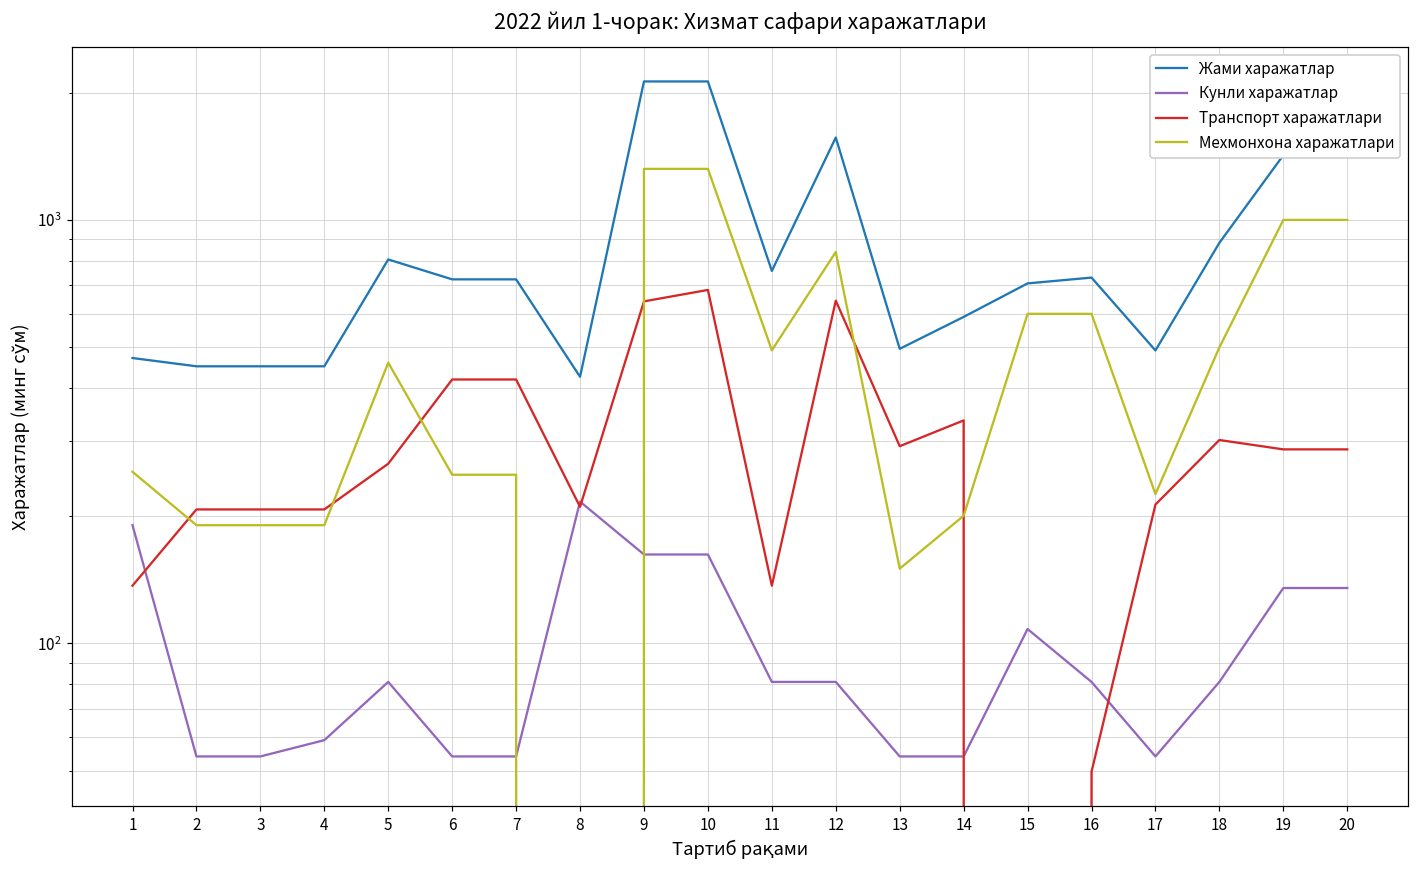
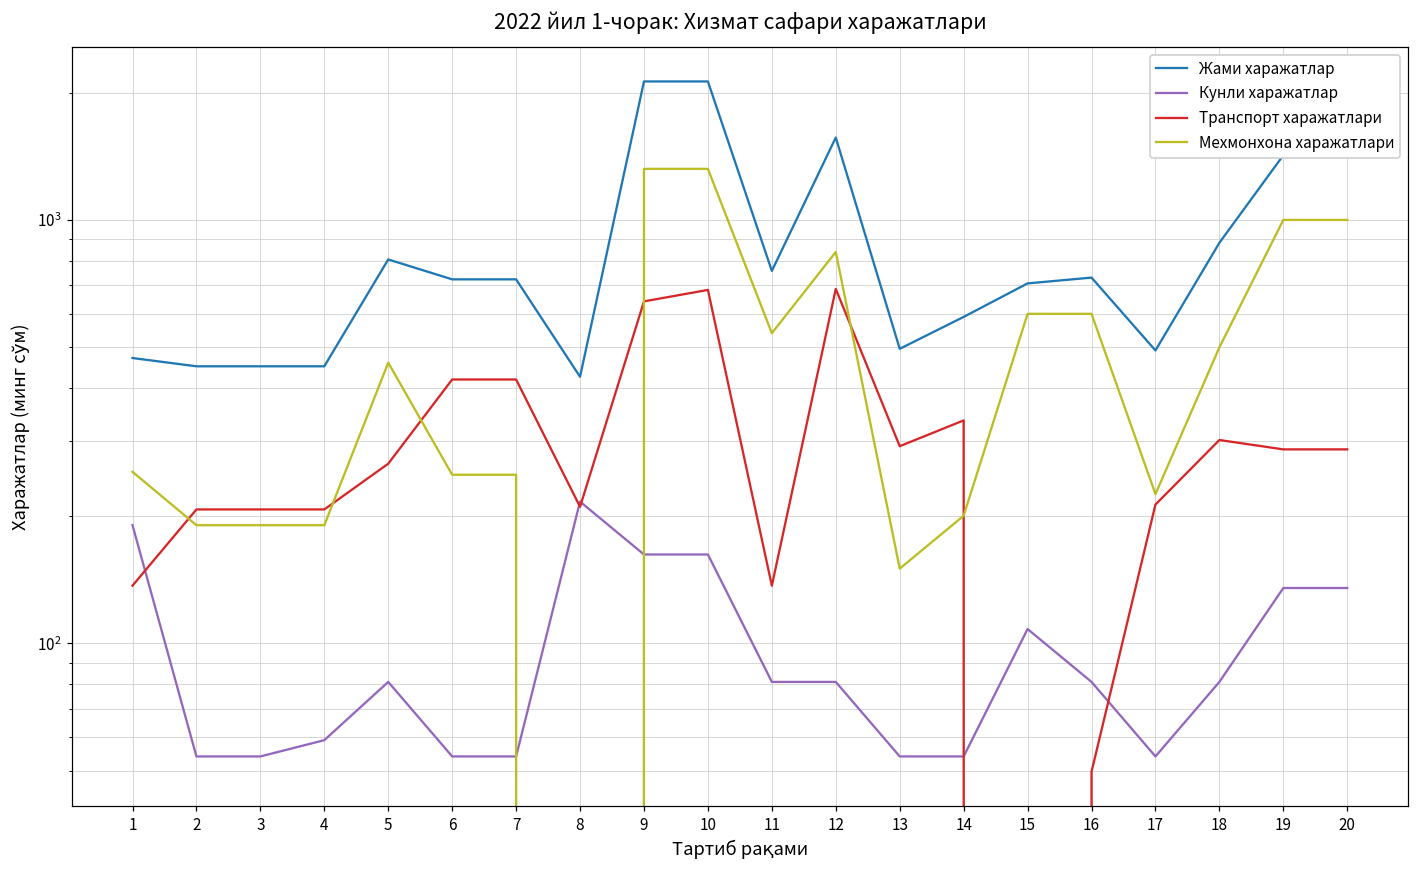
Мехмонхона харажатлари, 11: 490 -> 540
Транспорт харажатлари, 12: 640 -> 690
